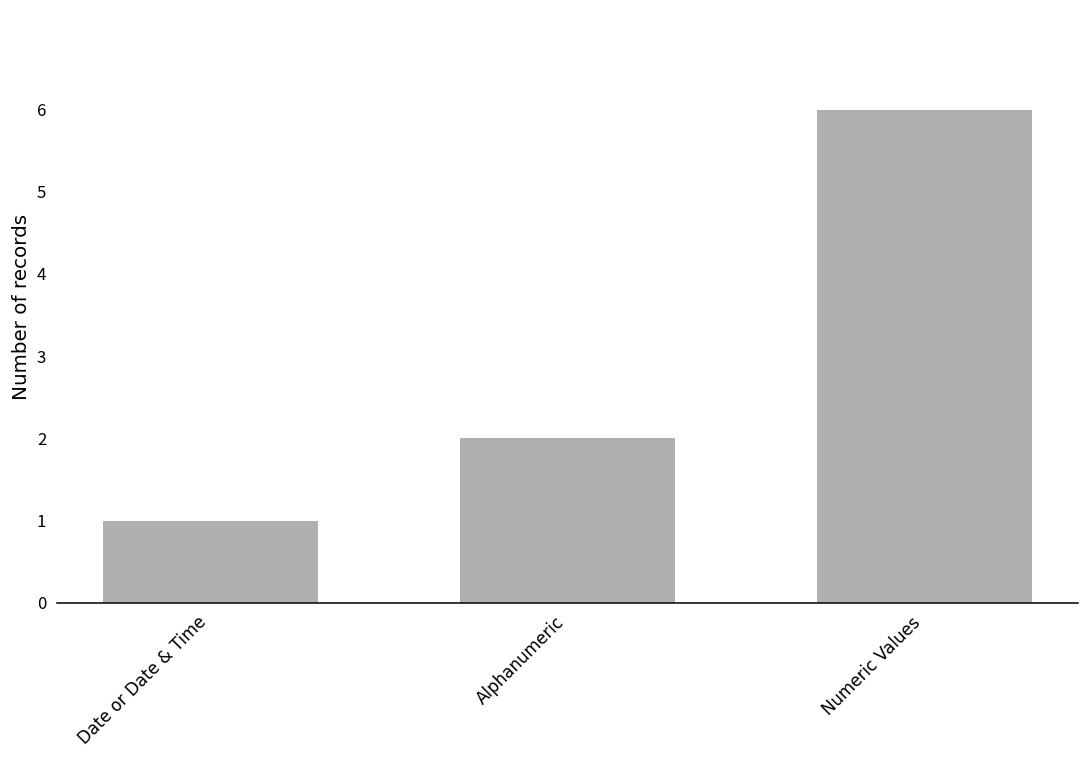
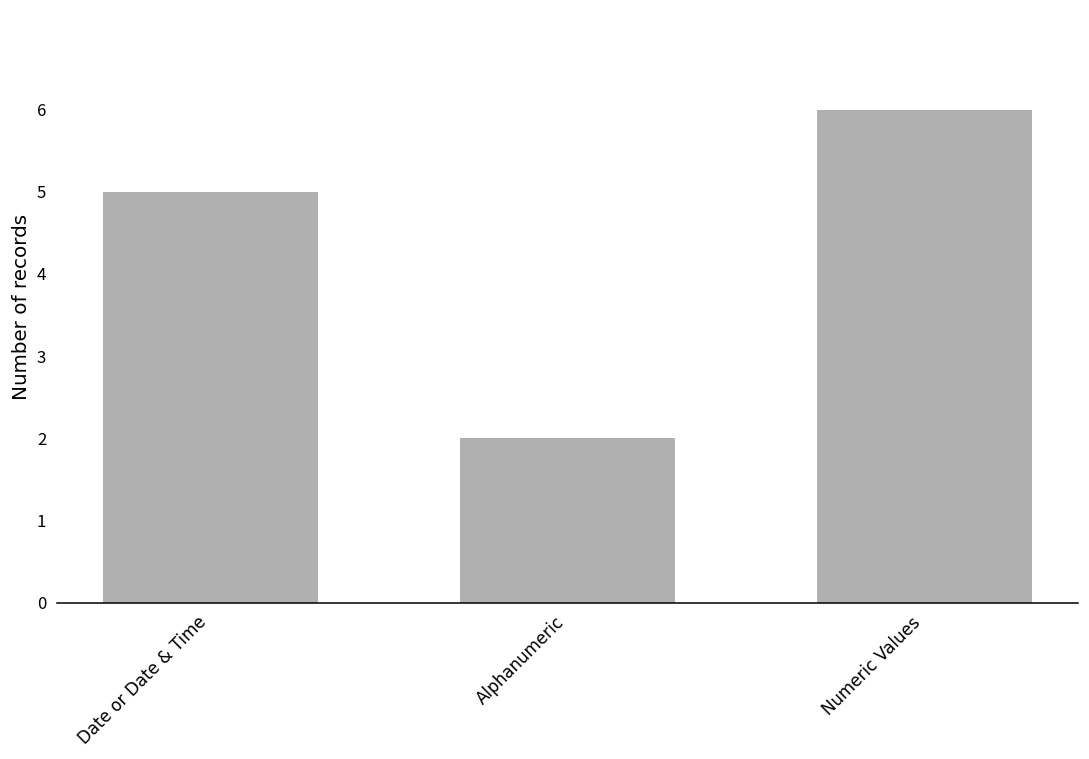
Date or Date & Time: 1 -> 5
